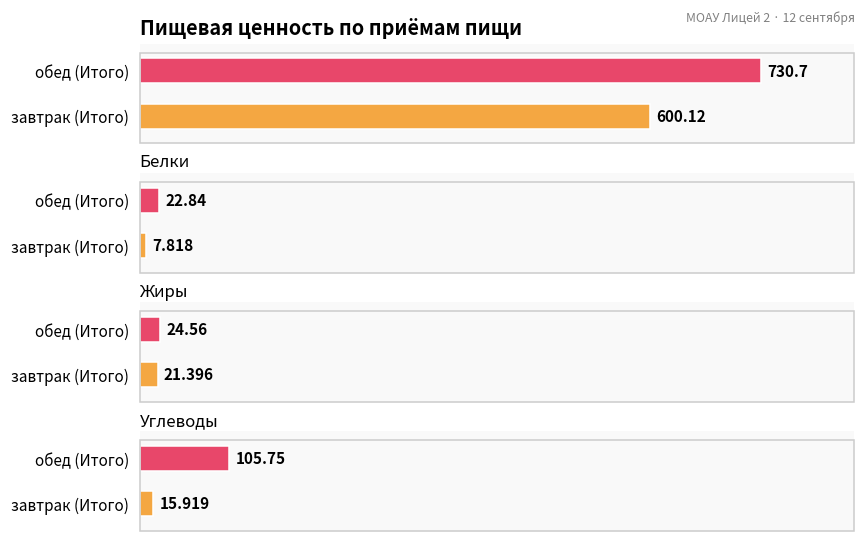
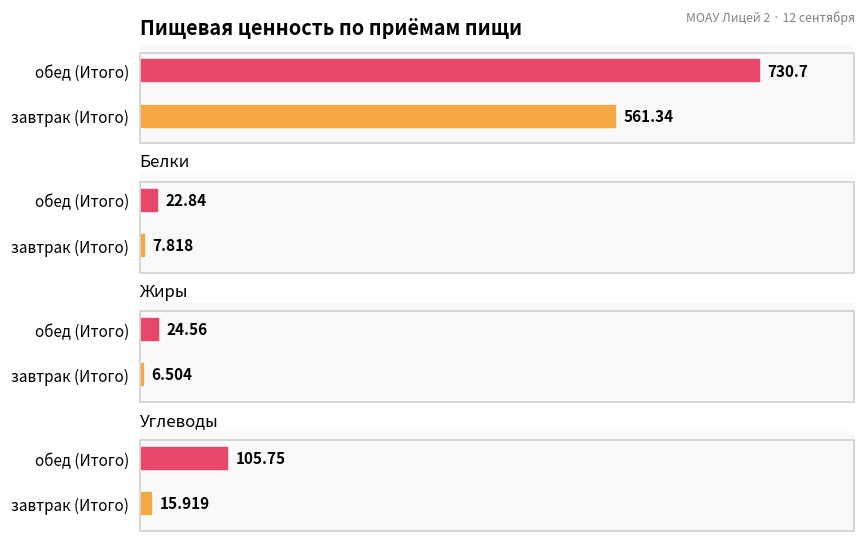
Пищевая ценность по приёмам пищи, завтрак (Итого): 600.12 -> 561.34
Жиры, завтрак (Итого): 21.396 -> 6.504
